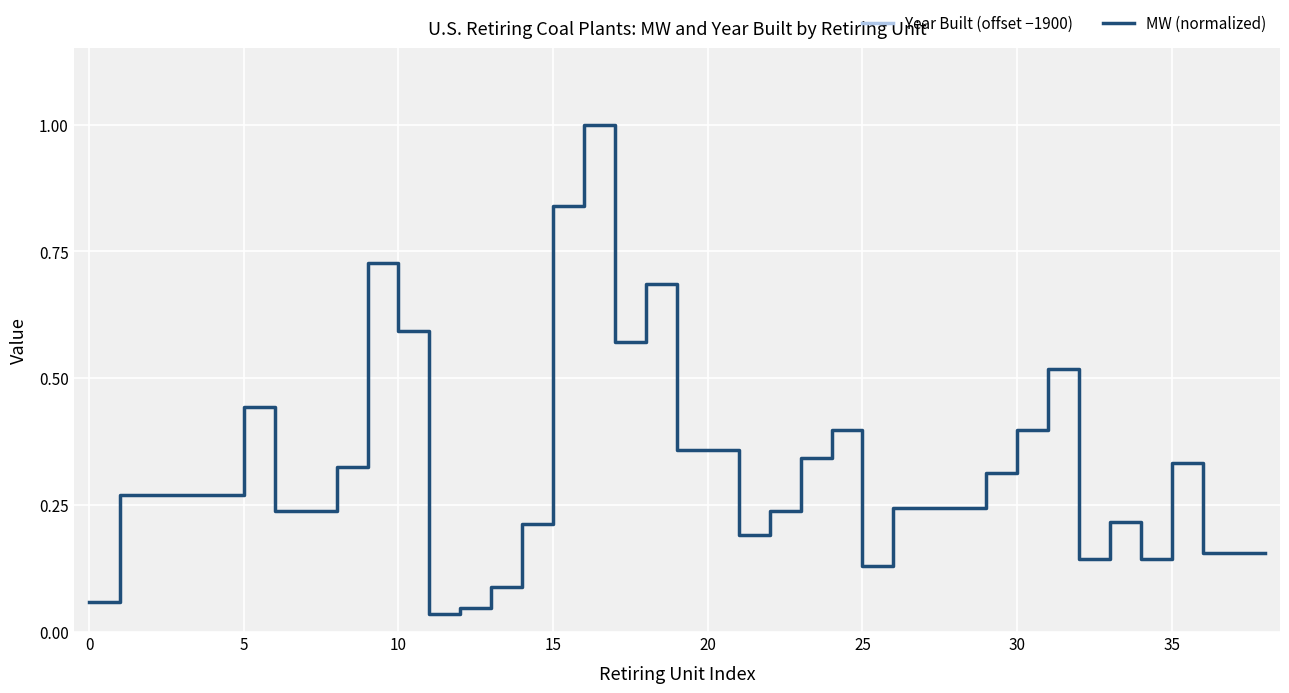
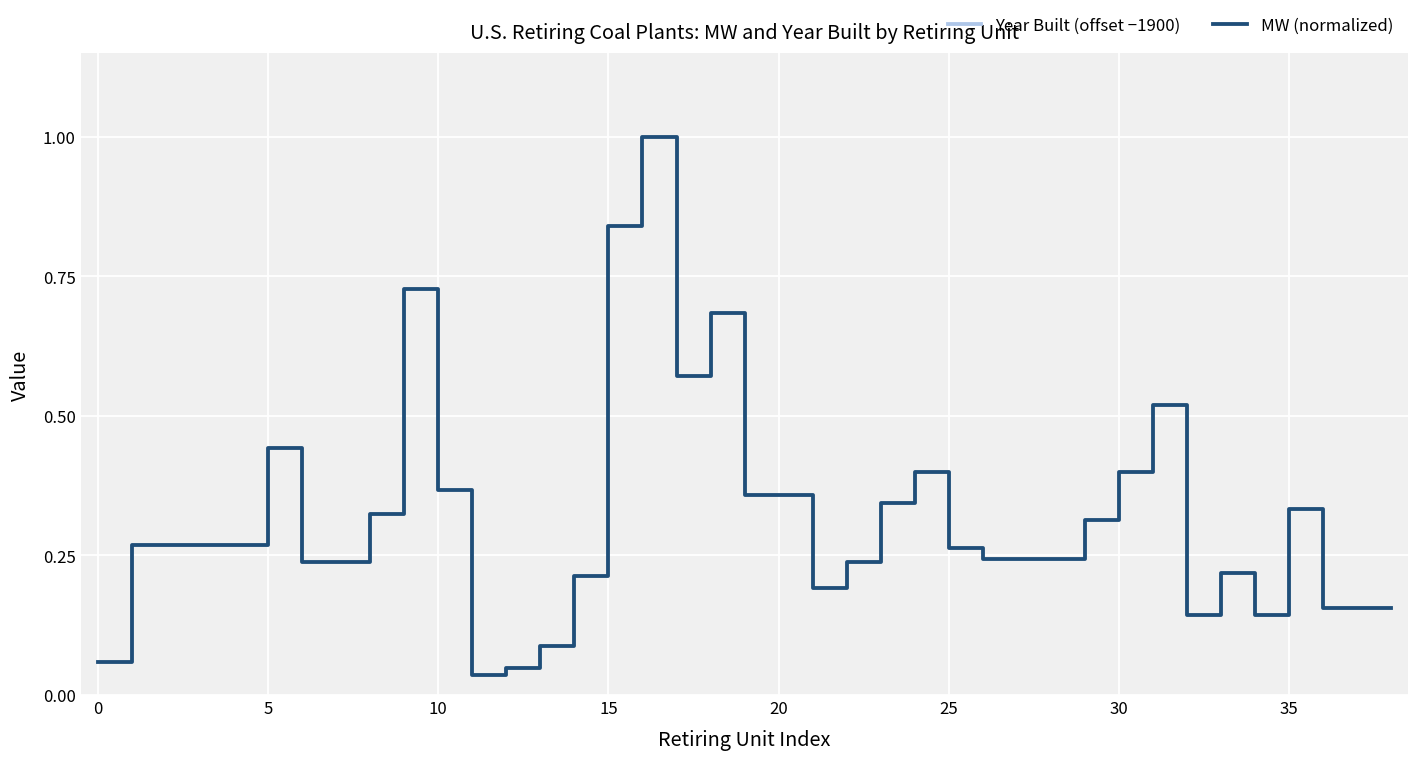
MW (normalized), 10: 0.59 -> 0.37
MW (normalized), 25: 0.13 -> 0.26
